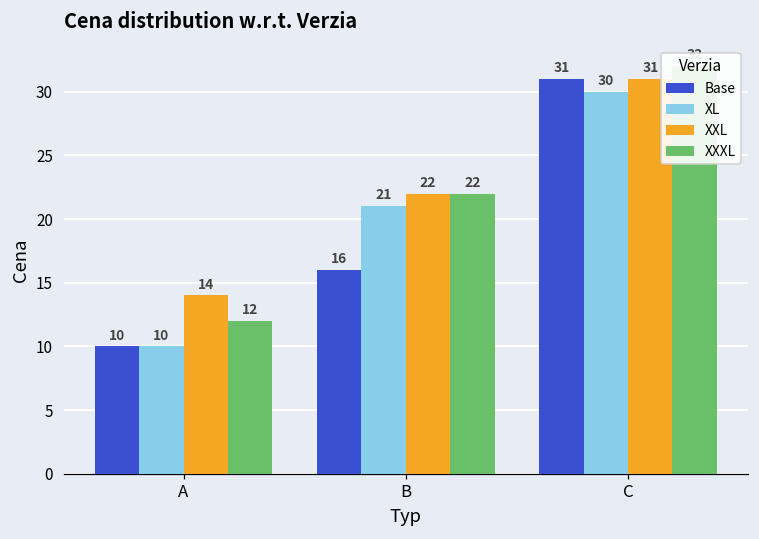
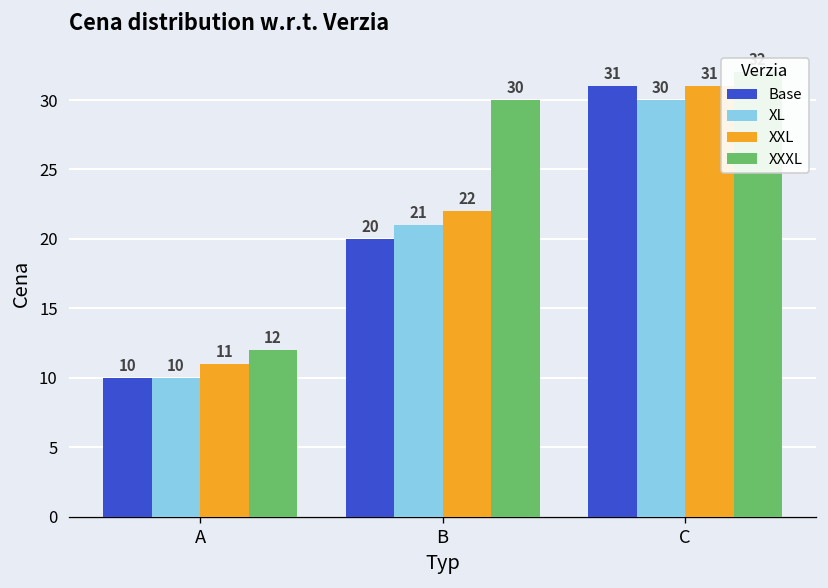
XXL, A: 14 -> 11
Base, B: 16 -> 20
XXXL, B: 22 -> 30
